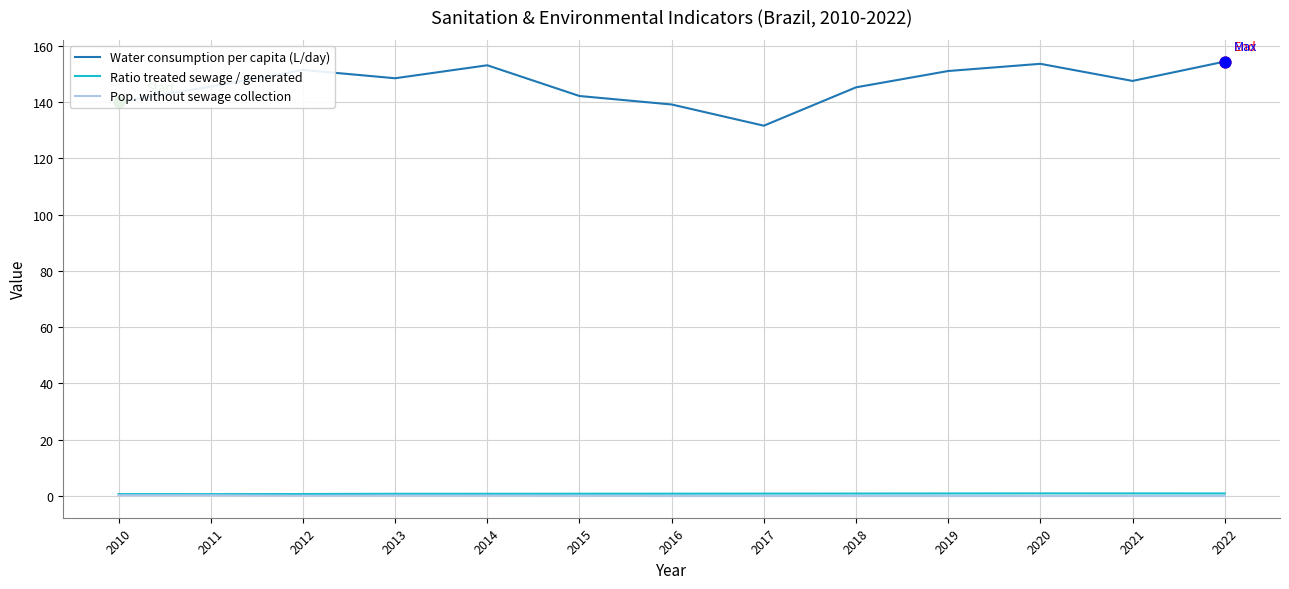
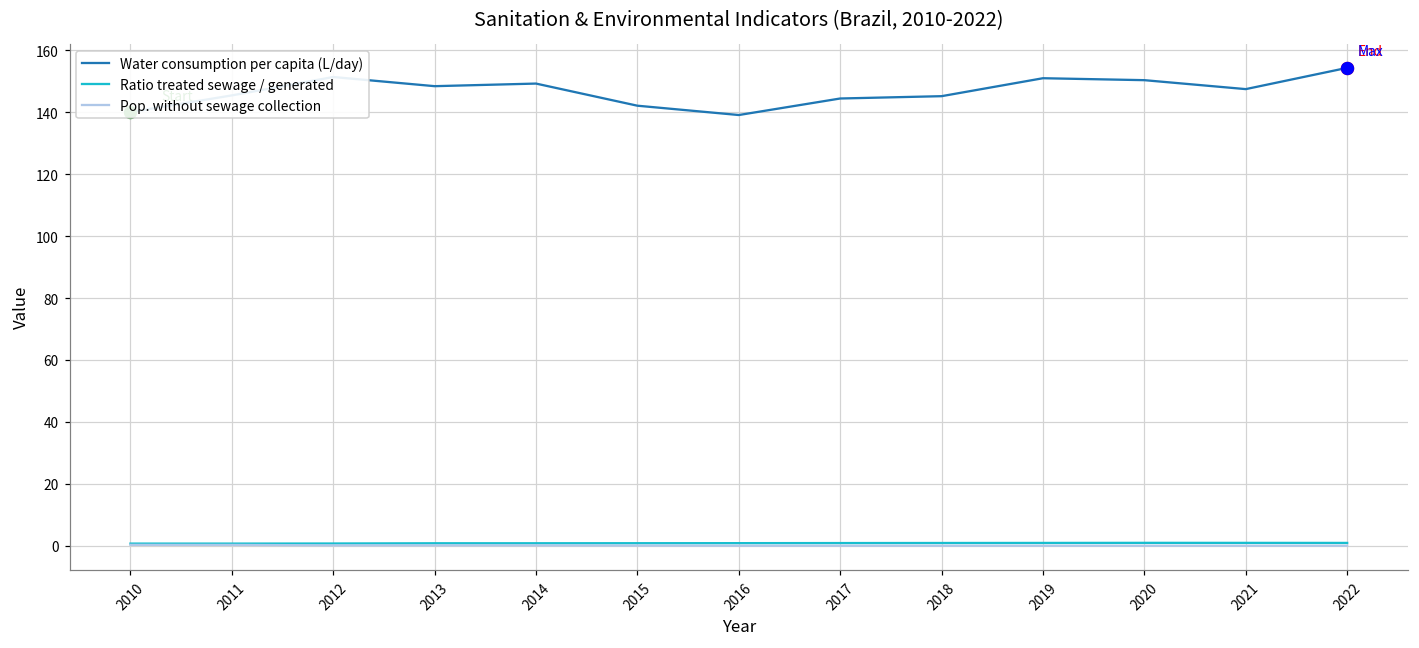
Water consumption per capita (L/day), 2014: 153 -> 149
Water consumption per capita (L/day), 2017: 132 -> 144
Water consumption per capita (L/day), 2020: 154 -> 150
